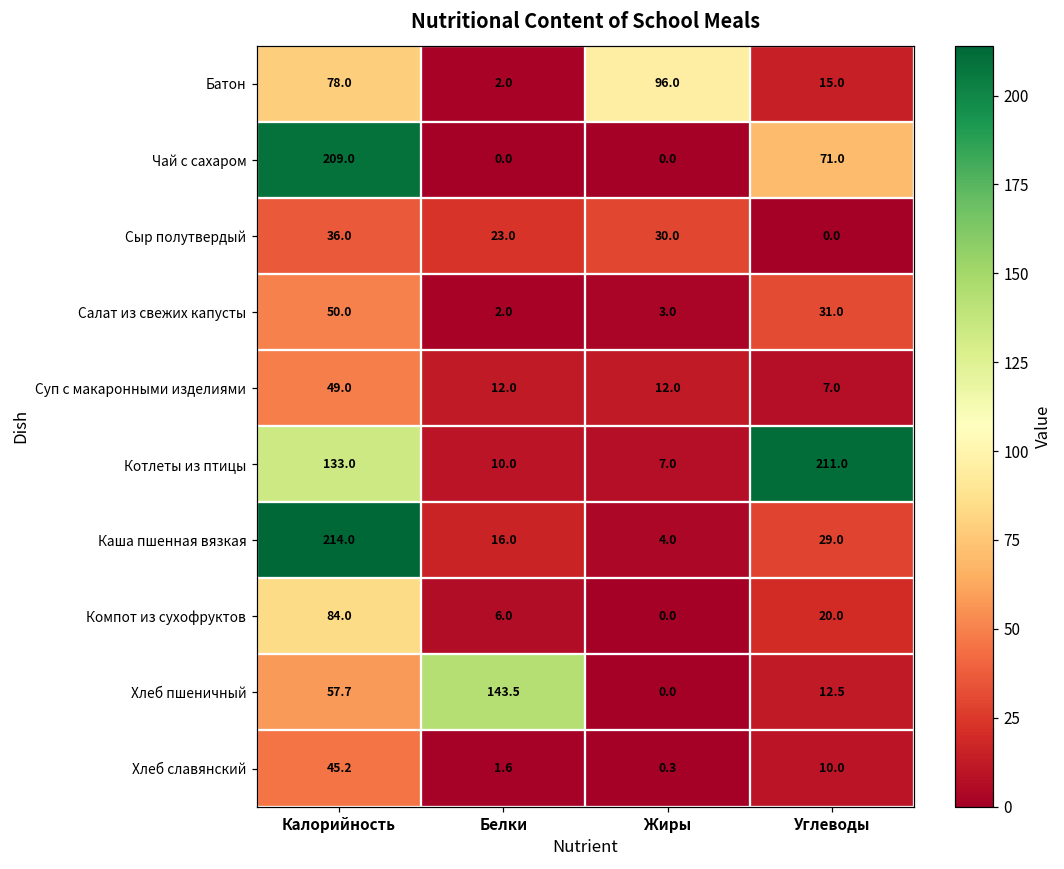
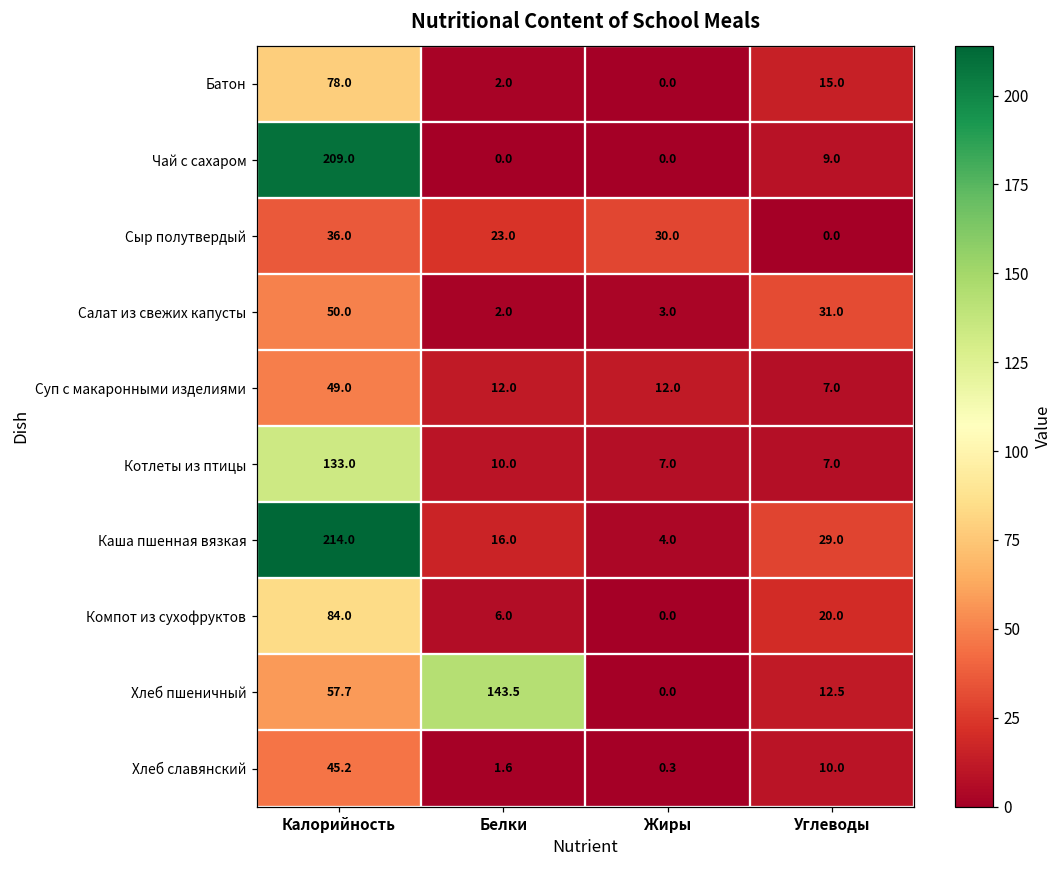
Батон, Жиры: 96.0 -> 0.0
Чай с сахаром, Углеводы: 71.0 -> 9.0
Котлеты из птицы, Углеводы: 211.0 -> 7.0
